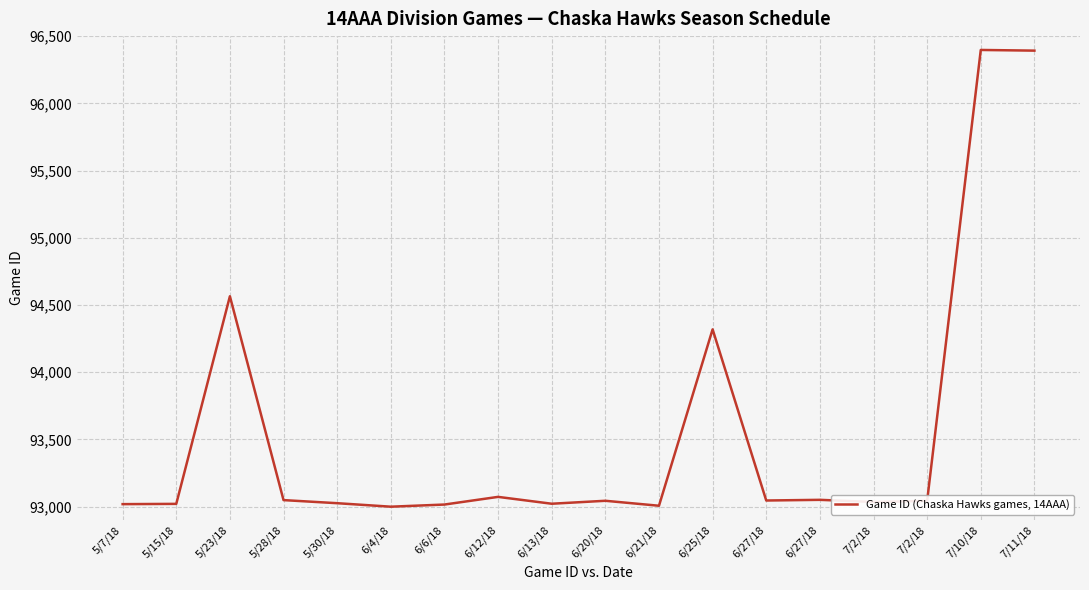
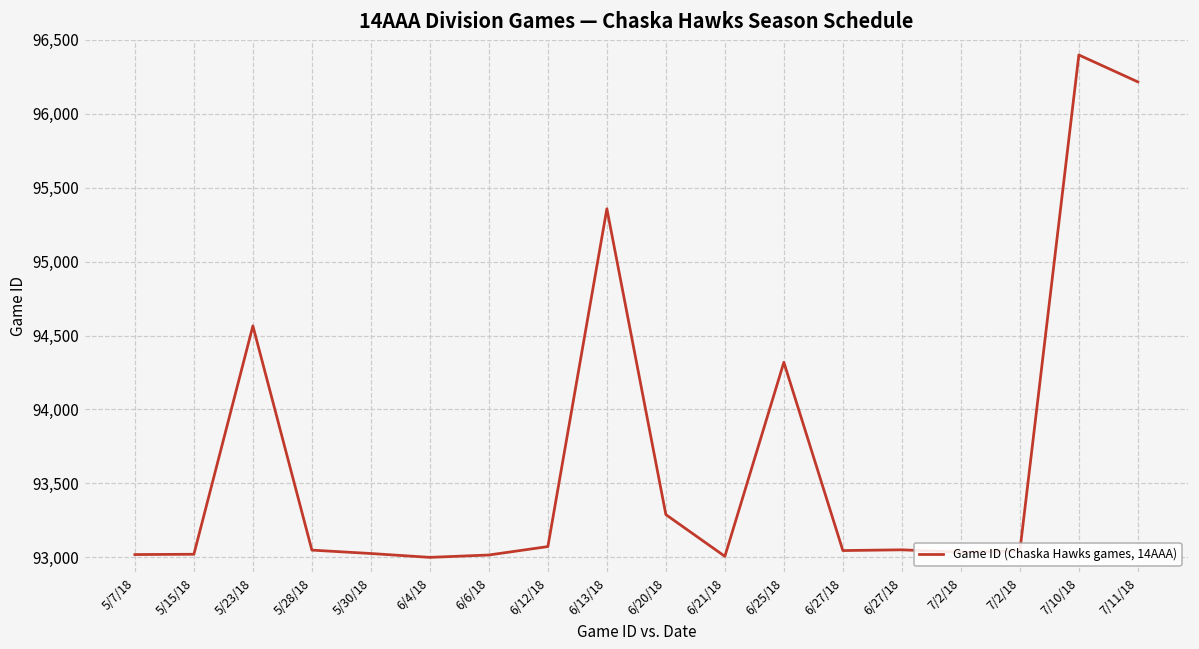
6/13/18: 93,020 -> 95,360
6/20/18: 93,040 -> 93,290
7/11/18: 96,390 -> 96,220
